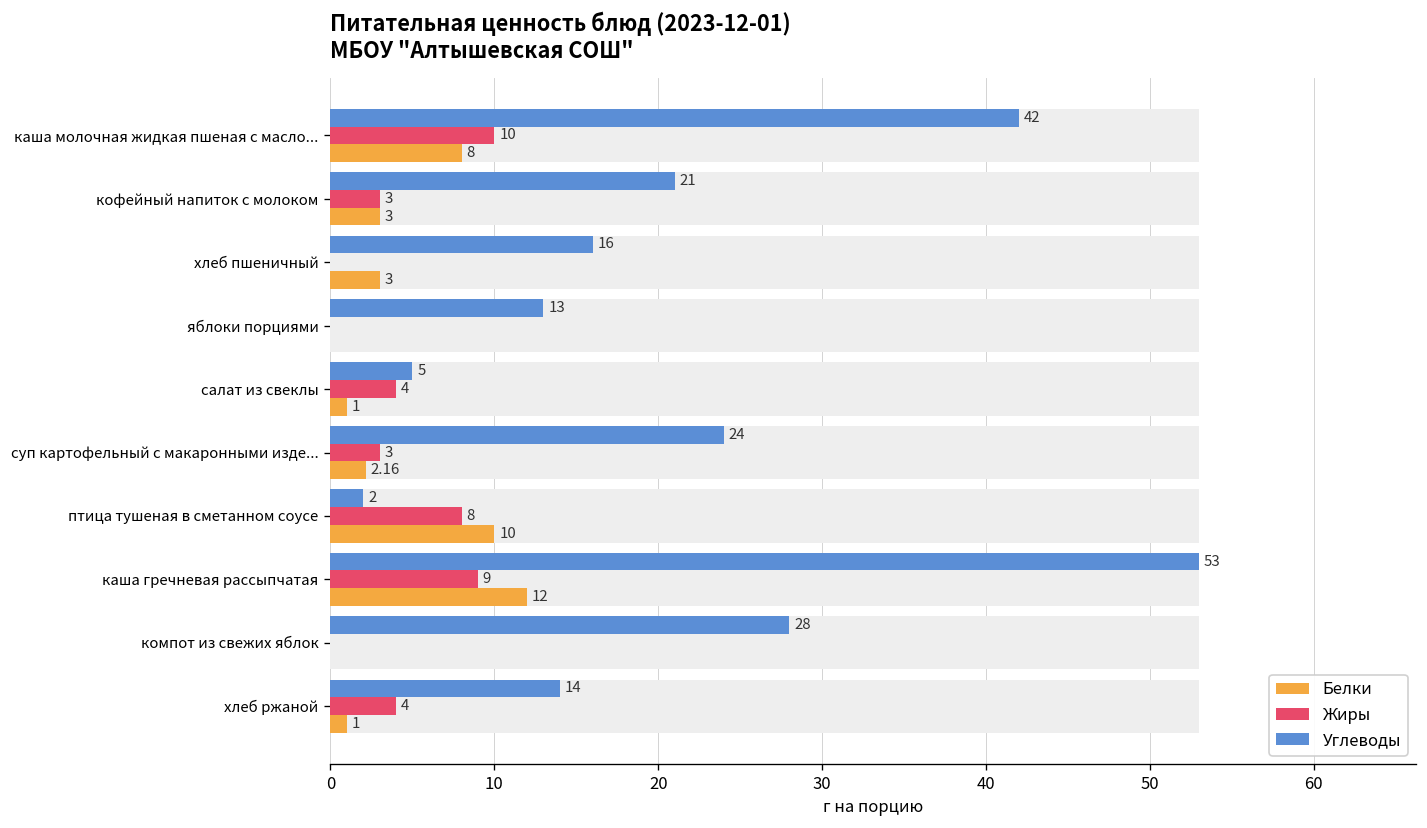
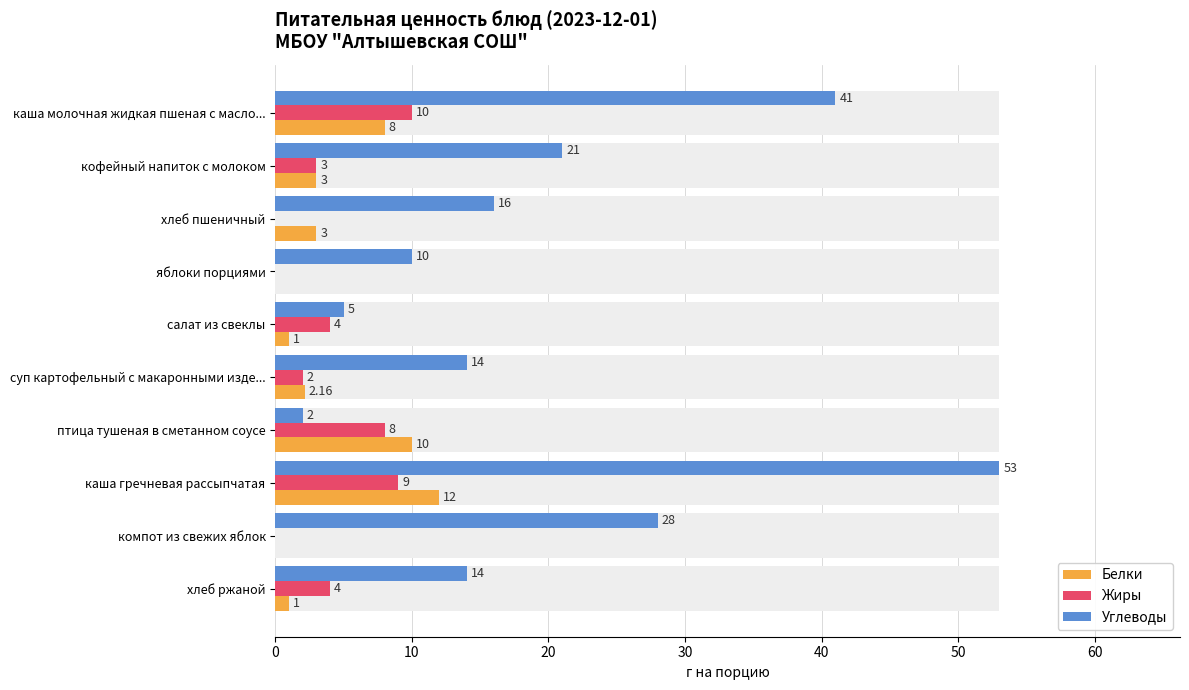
Углеводы, каша молочная жидкая пшеная с масло...: 42 -> 41
Углеводы, яблоки порциями: 13 -> 10
Углеводы, суп картофельный с макаронными изде...: 24 -> 14
Жиры, суп картофельный с макаронными изде...: 3 -> 2
